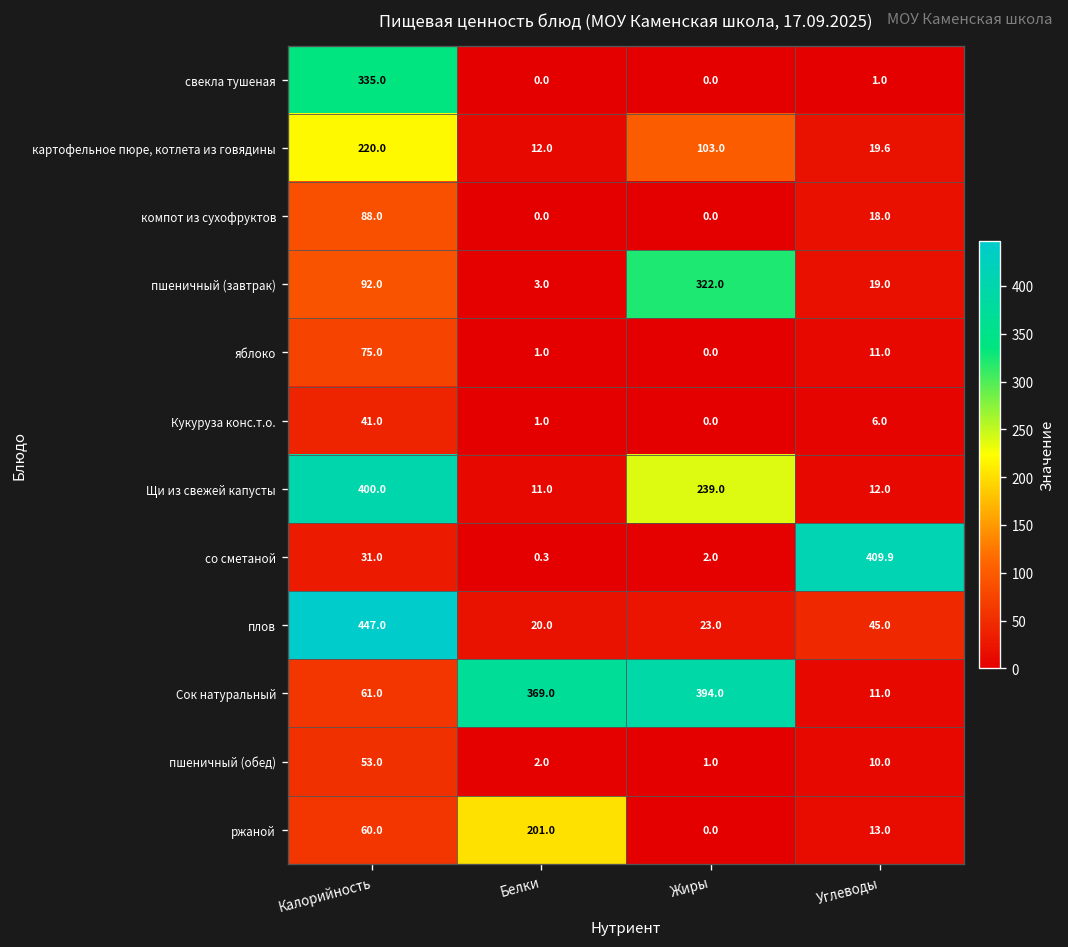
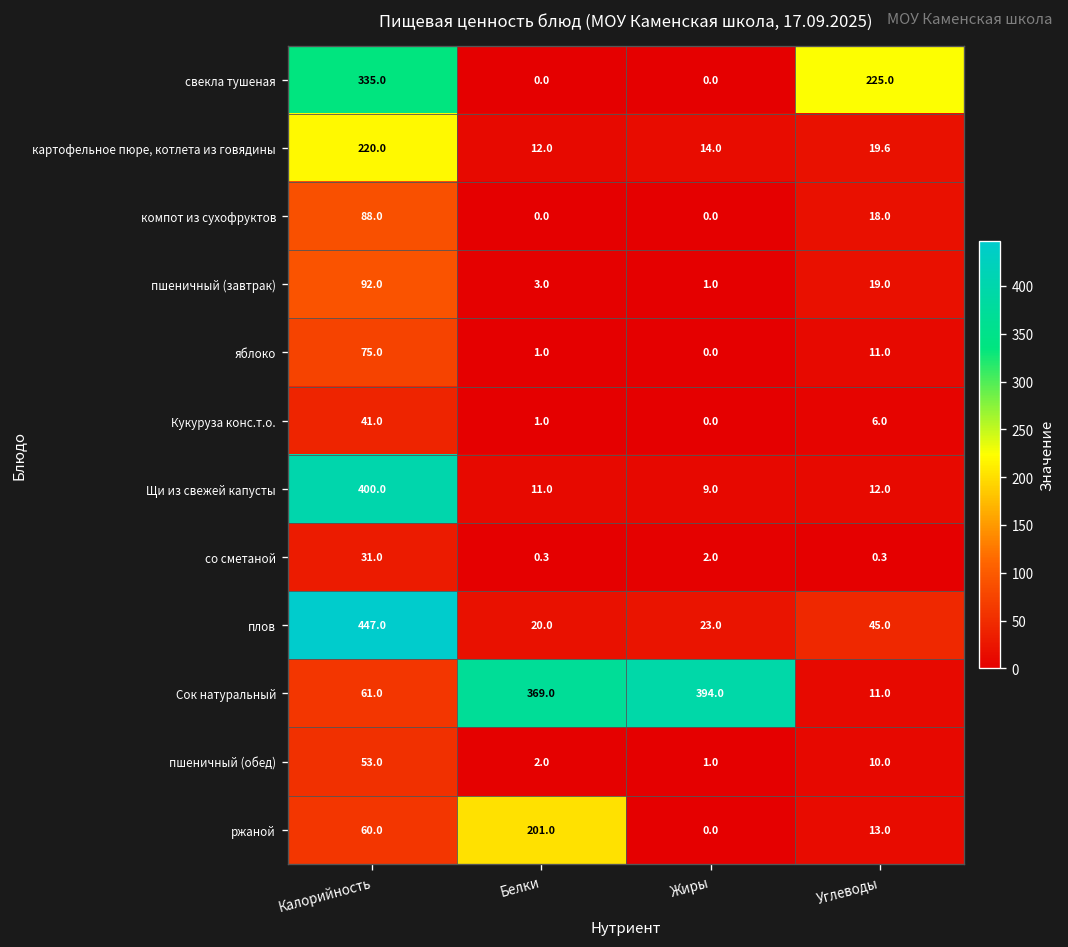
свекла тушеная, Углеводы: 1.0 -> 225.0
картофельное пюре, котлета из говядины, Жиры: 103.0 -> 14.0
пшеничный (завтрак), Жиры: 322.0 -> 1.0
Щи из свежей капусты, Жиры: 239.0 -> 9.0
со сметаной, Углеводы: 409.9 -> 0.3
